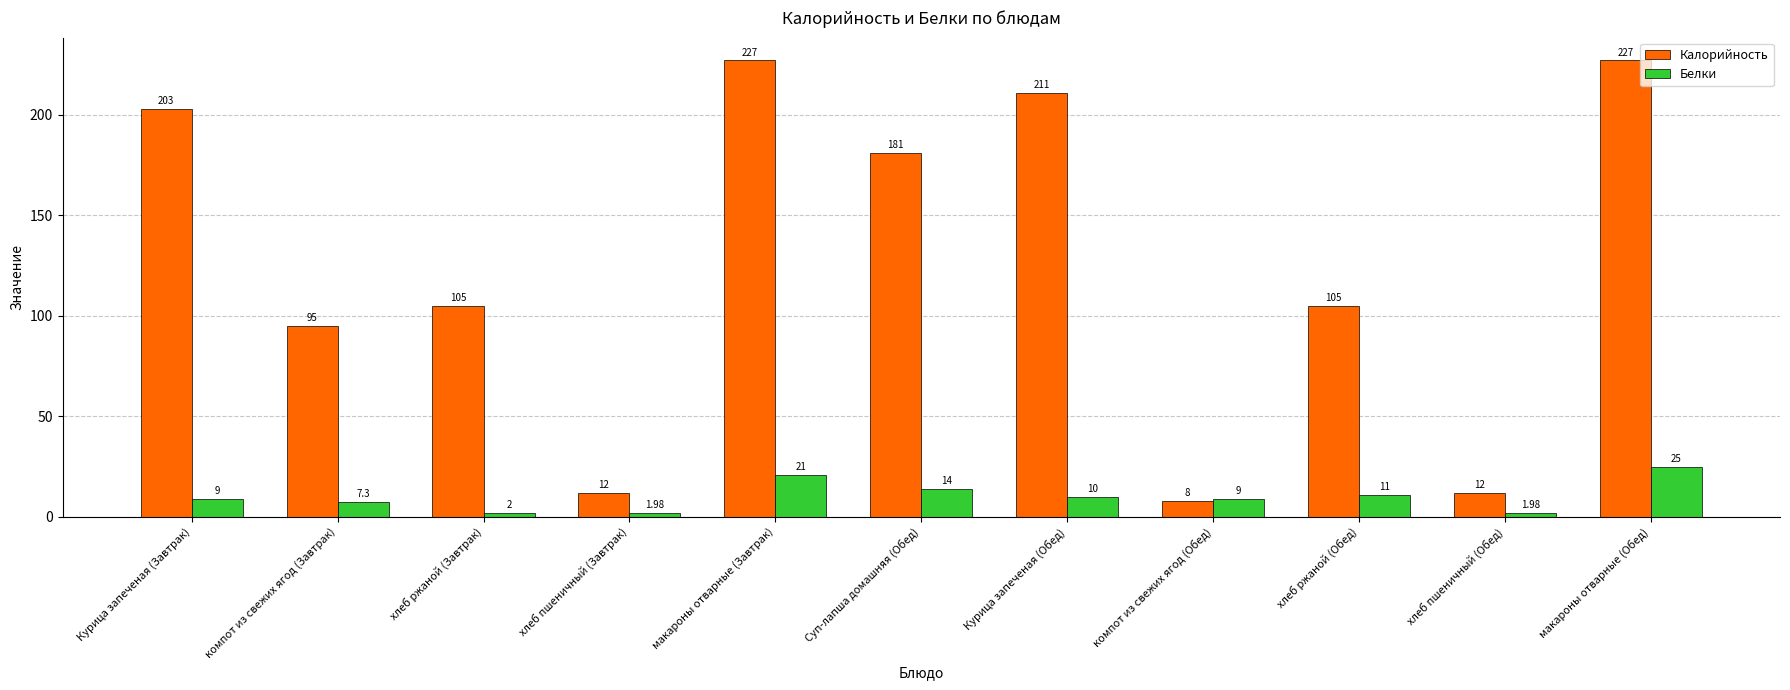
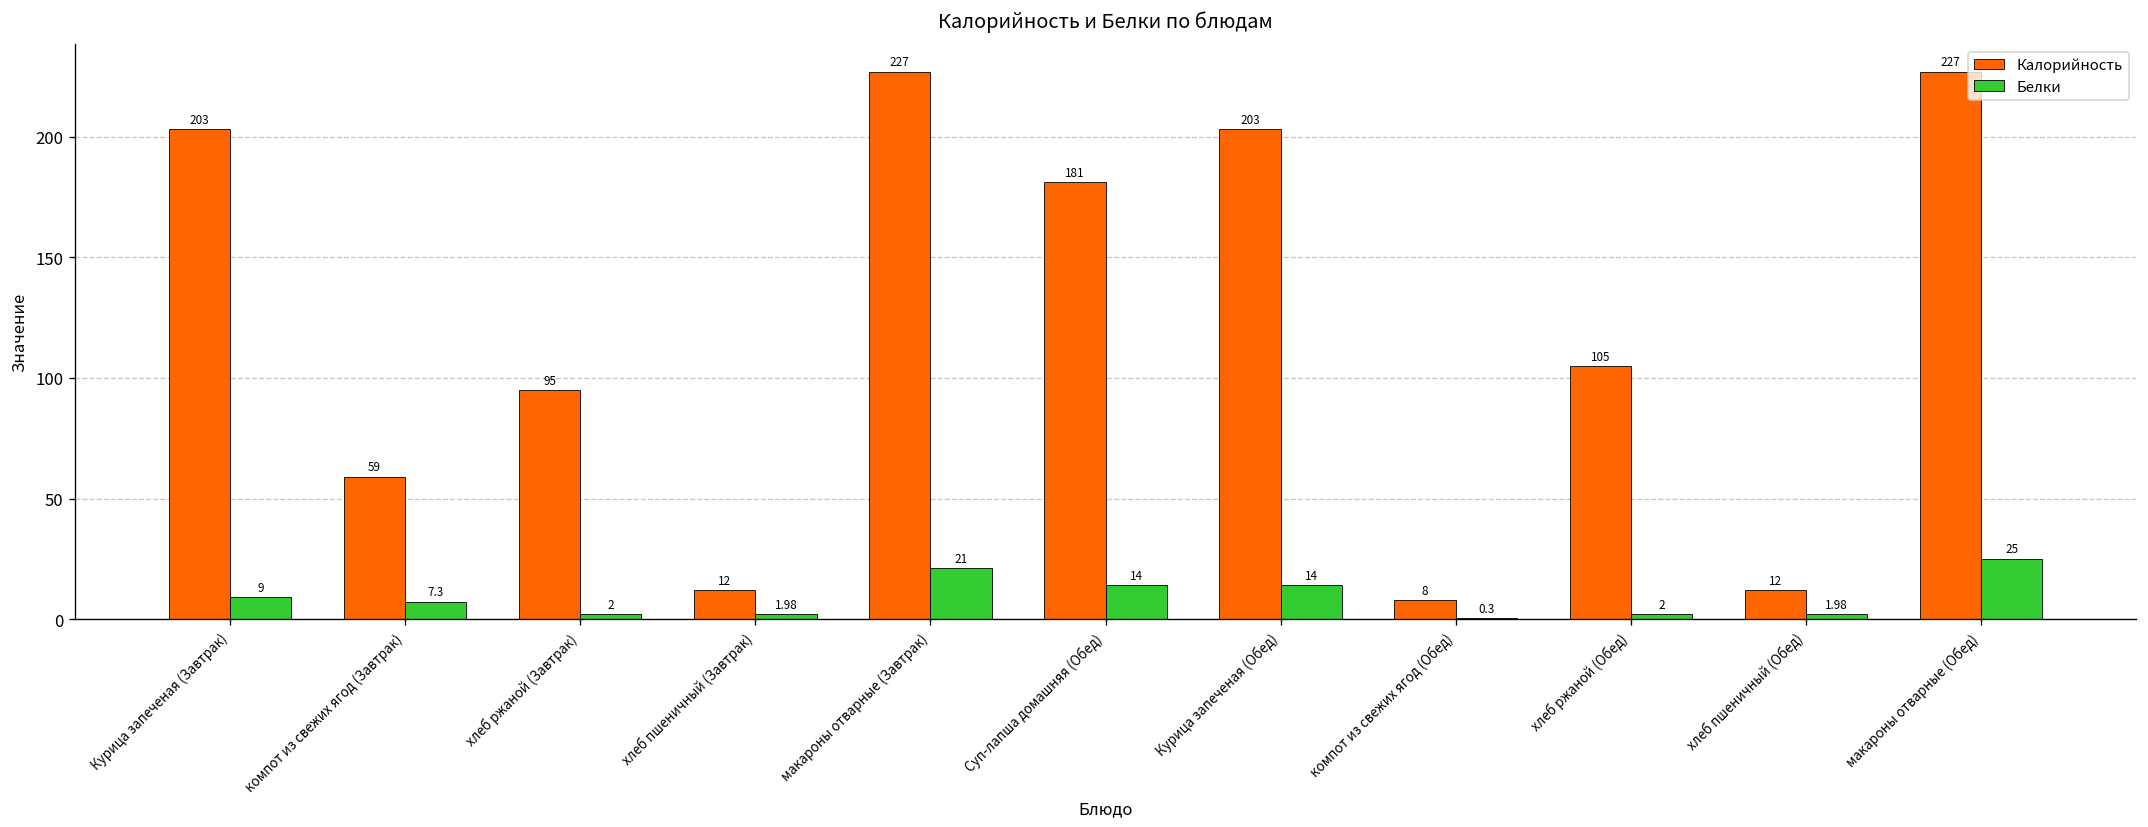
Калорийность, компот из свежих ягод (Завтрак): 95 -> 59
Калорийность, хлеб ржаной (Завтрак): 105 -> 95
Калорийность, Курица запеченая (Обед): 211 -> 203
Белки, Курица запеченая (Обед): 10 -> 14
Белки, компот из свежих ягод (Обед): 9 -> 0.3
Белки, хлеб ржаной (Обед): 11 -> 2
